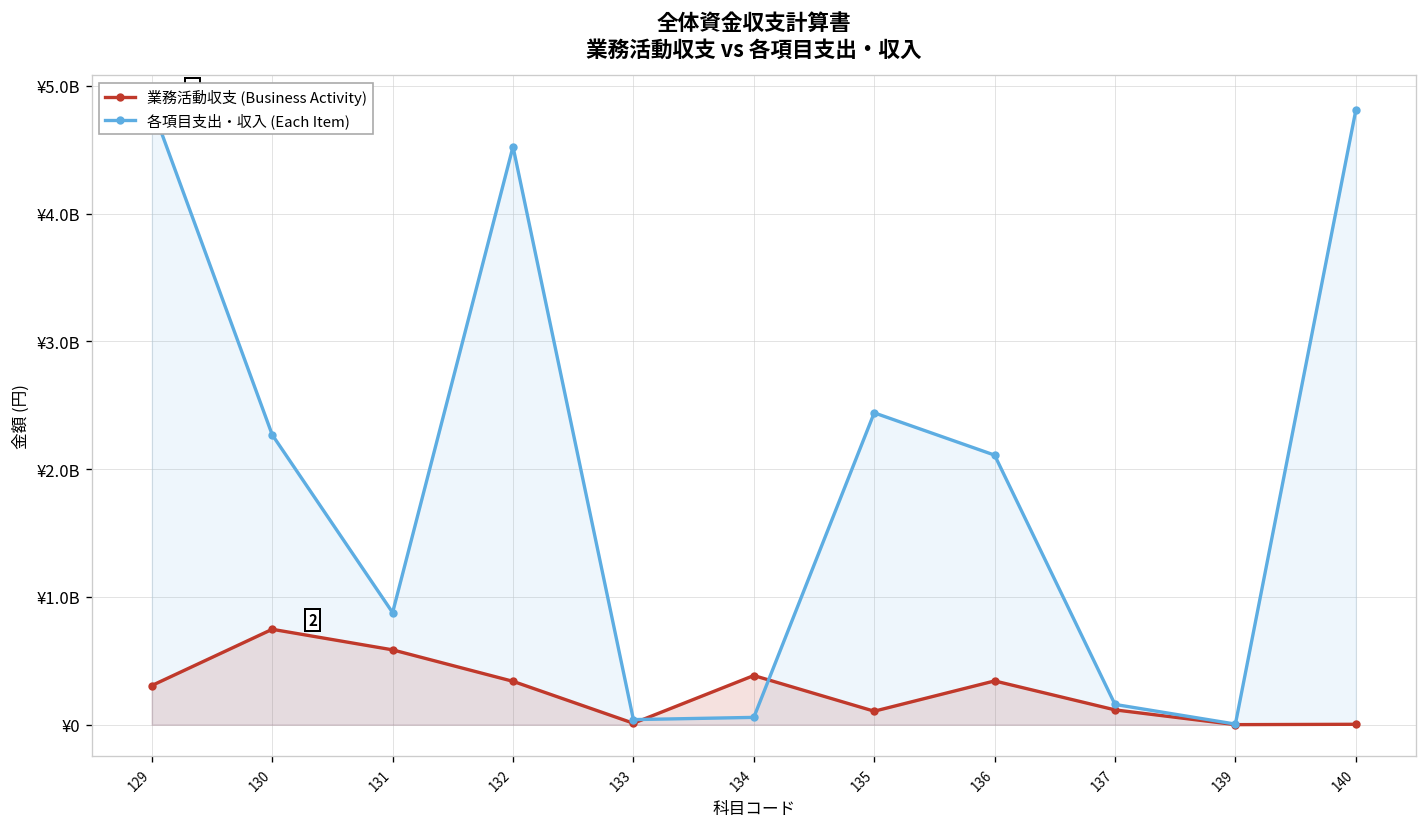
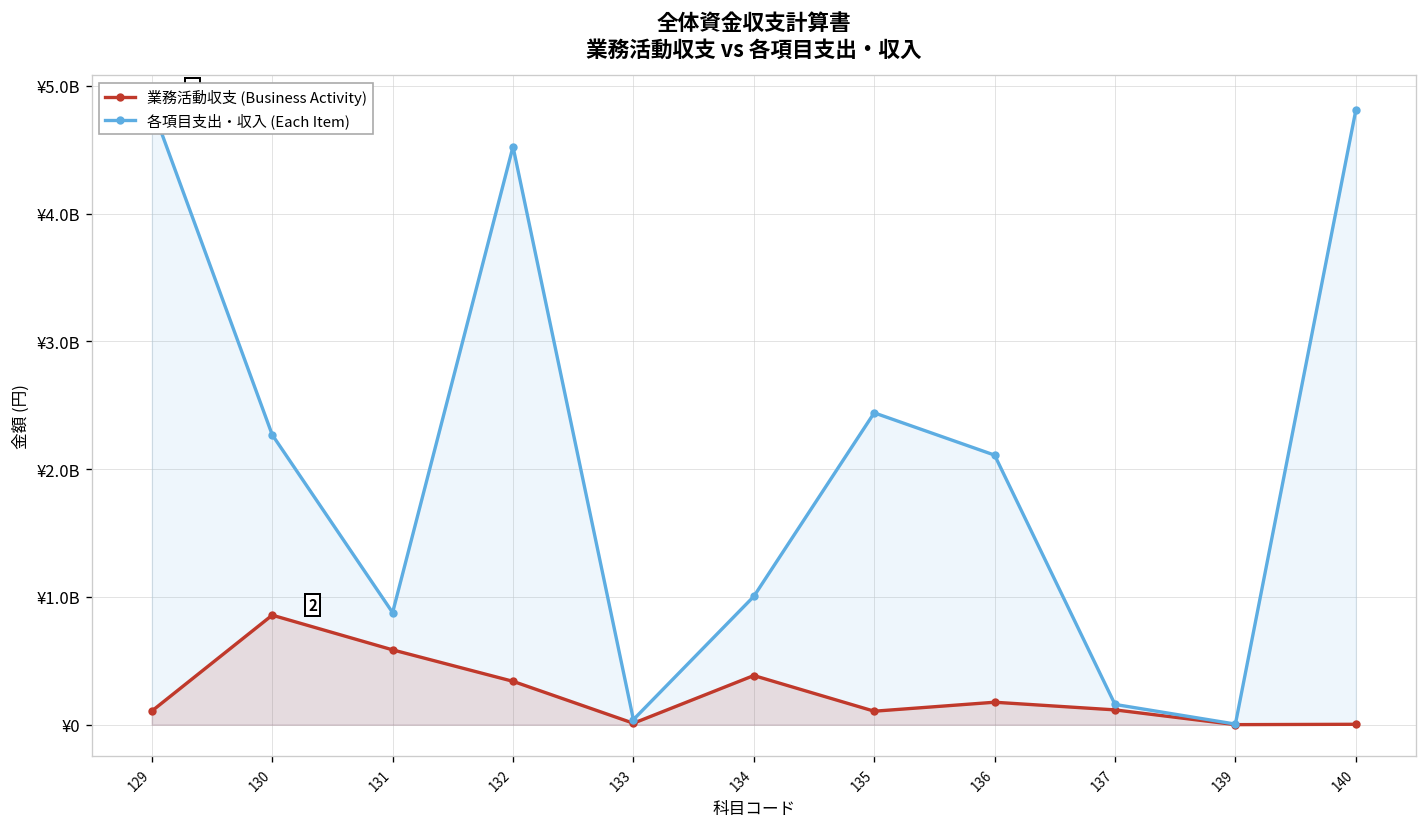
業務活動収支 (Business Activity), 129: ¥310000000 -> ¥110000000
業務活動収支 (Business Activity), 130: ¥750000000 -> ¥860000000
各項目支出・収入 (Each Item), 134: ¥60000000 -> ¥1000000000
業務活動収支 (Business Activity), 136: ¥340000000 -> ¥180000000
